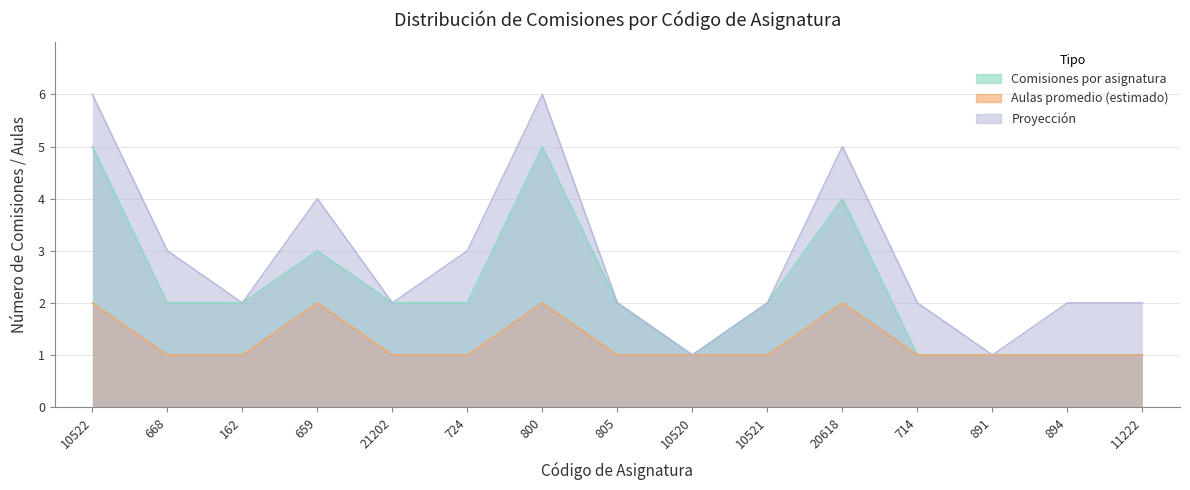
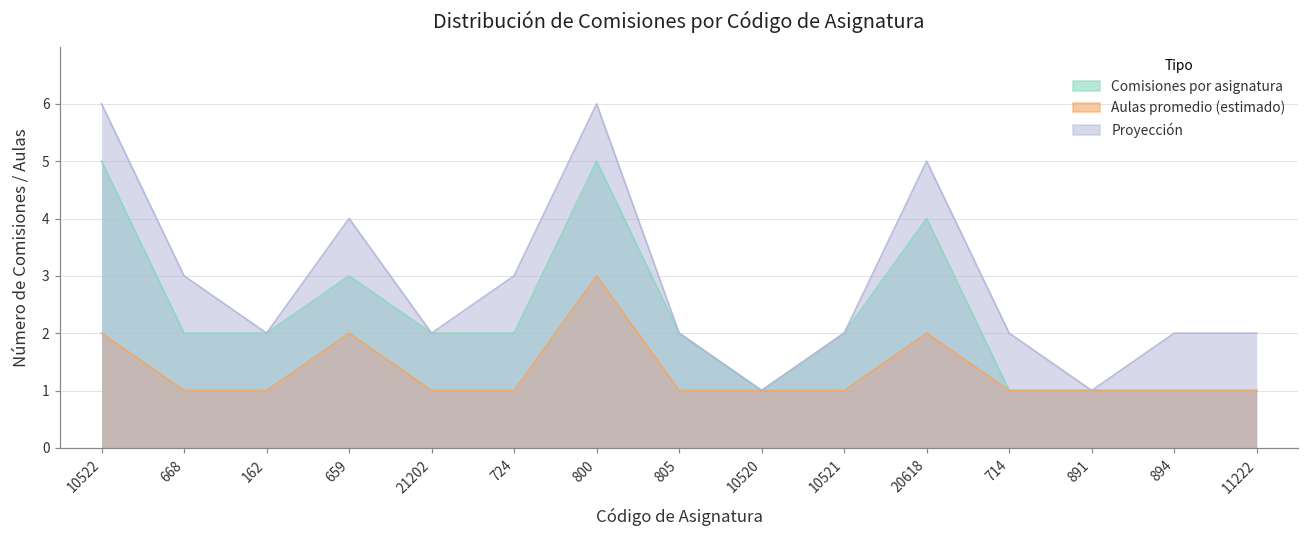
Aulas promedio (estimado), 800: 2 -> 3
